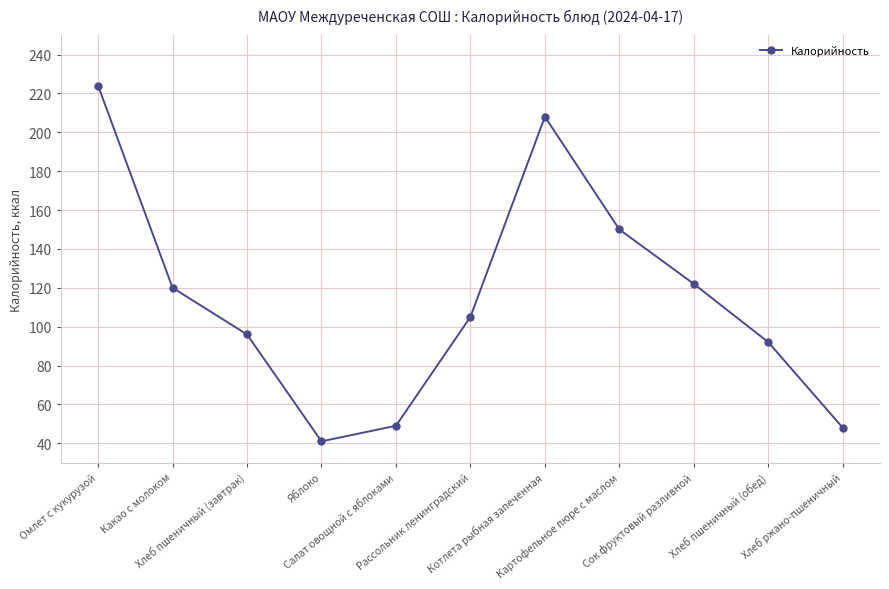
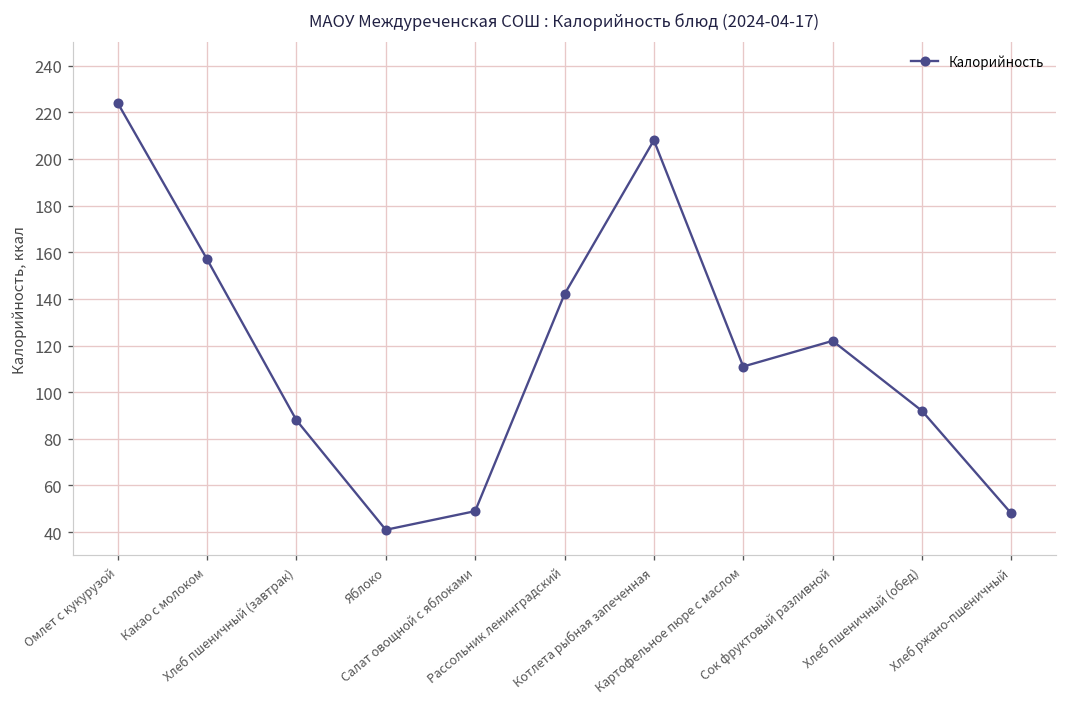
Какао с молоком: 120 -> 157
Хлеб пшеничный (завтрак): 96 -> 88
Рассольник ленинградский: 105 -> 142
Картофельное пюре с маслом: 150 -> 111
